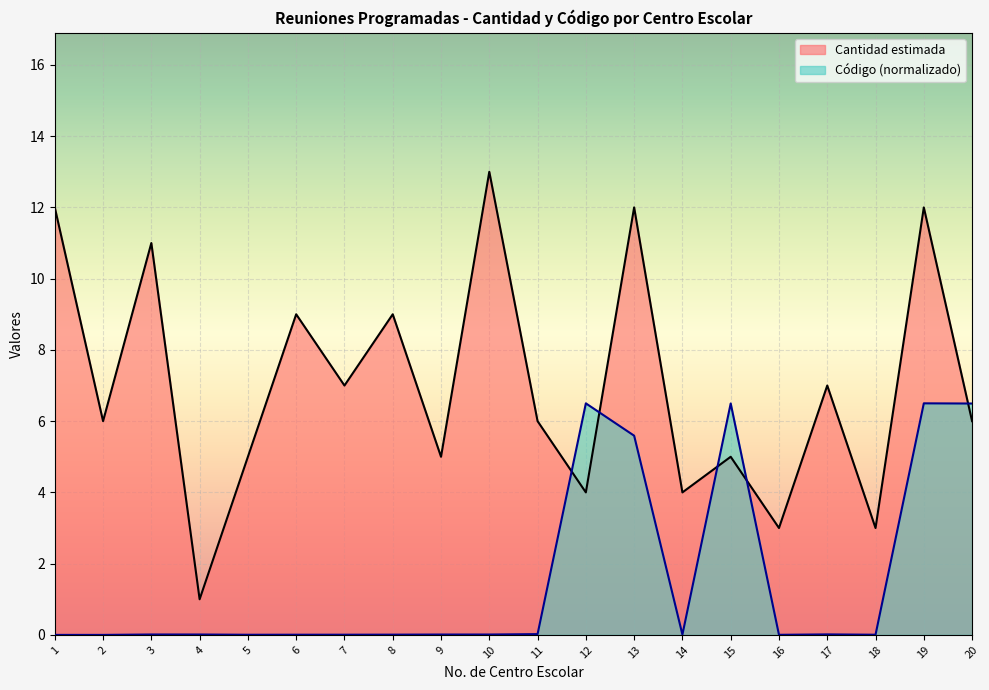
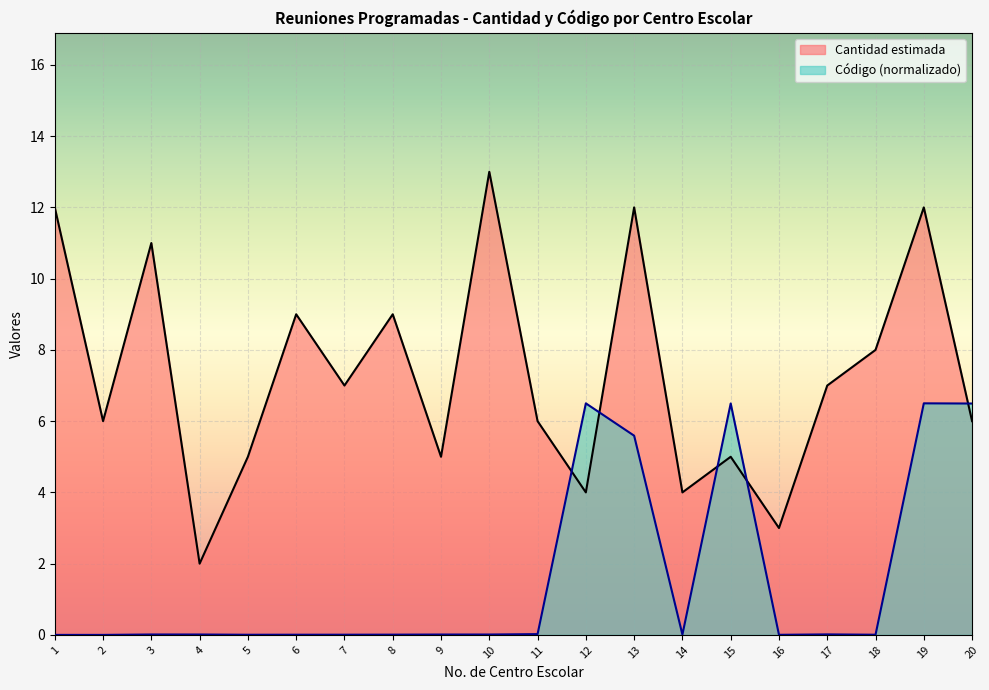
Cantidad estimada, 4: 1 -> 2
Cantidad estimada, 18: 3 -> 8
